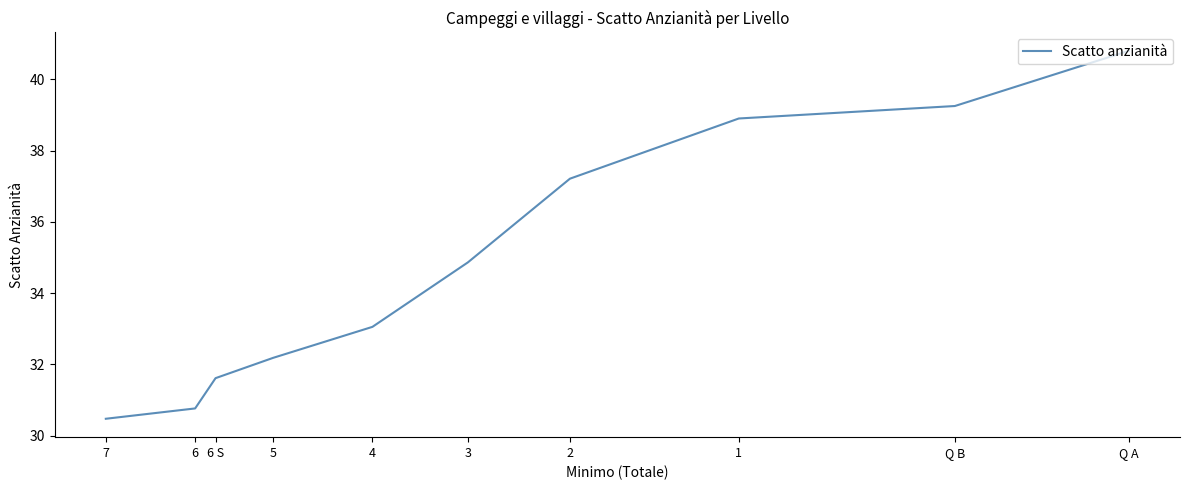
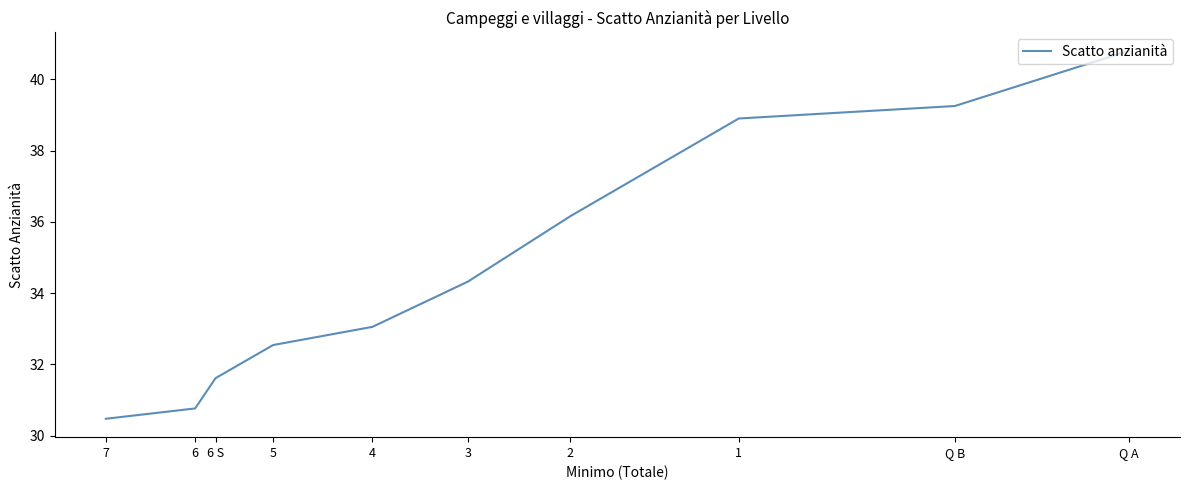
5: 32.2 -> 32.5
3: 34.9 -> 34.3
2: 37.2 -> 36.2
